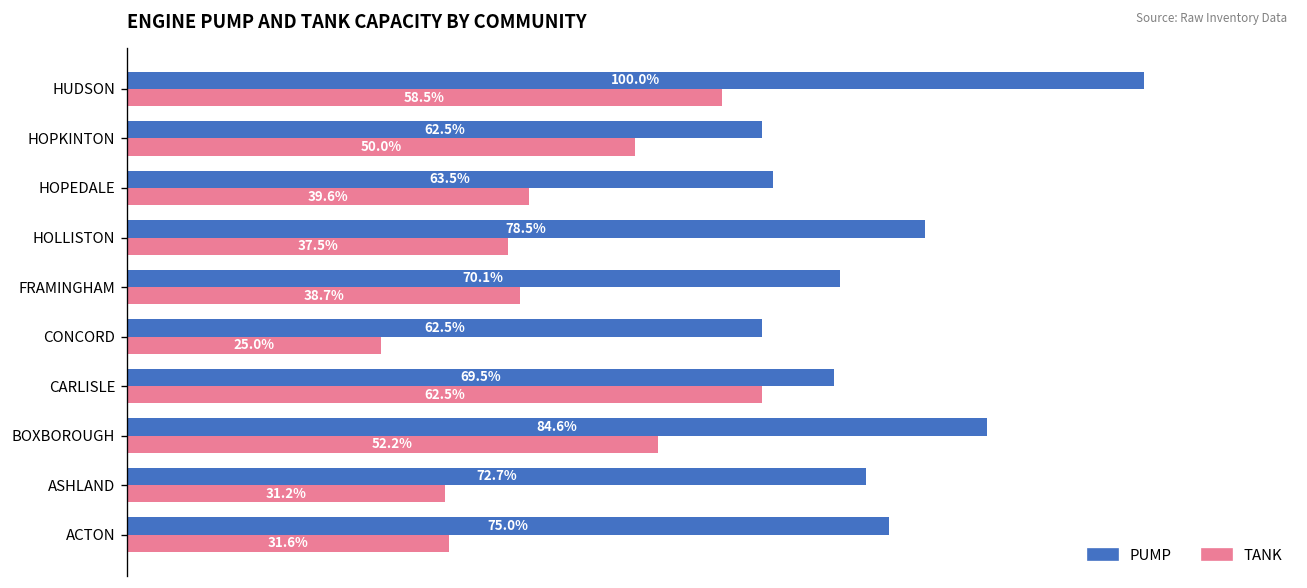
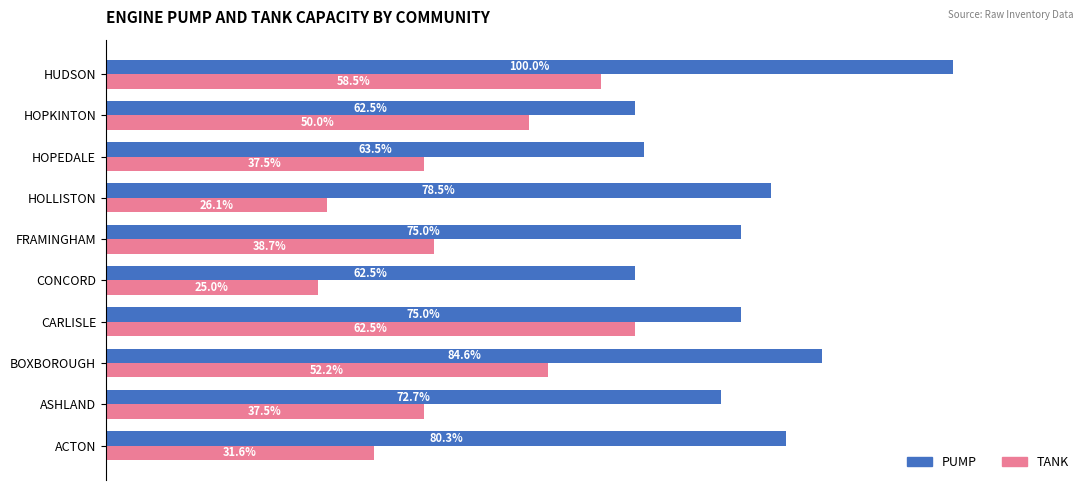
TANK, HOPEDALE: 39.6% -> 37.5%
TANK, HOLLISTON: 37.5% -> 26.1%
PUMP, FRAMINGHAM: 70.1% -> 75.0%
PUMP, CARLISLE: 69.5% -> 75.0%
TANK, ASHLAND: 31.2% -> 37.5%
PUMP, ACTON: 75.0% -> 80.3%
